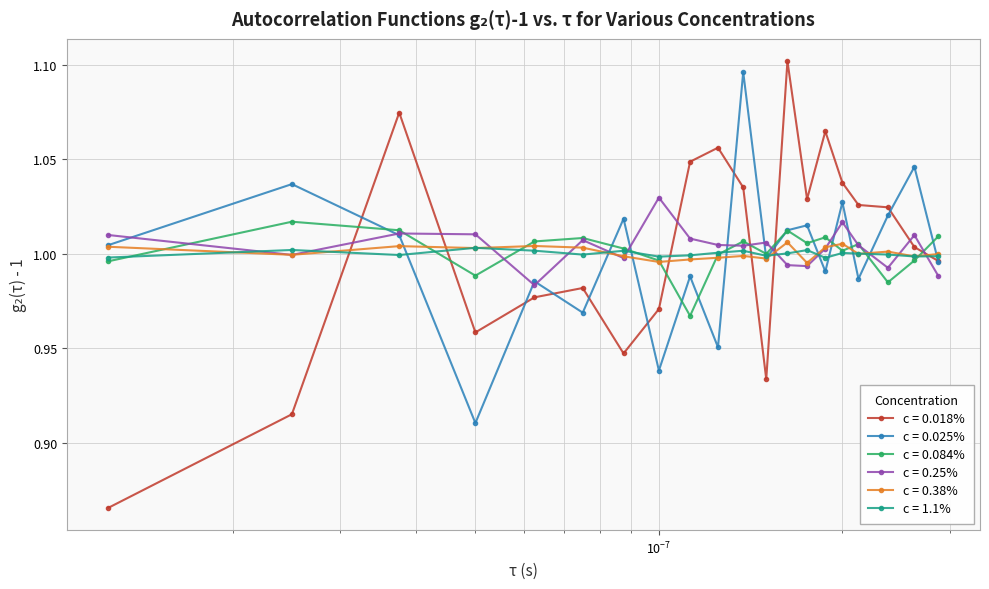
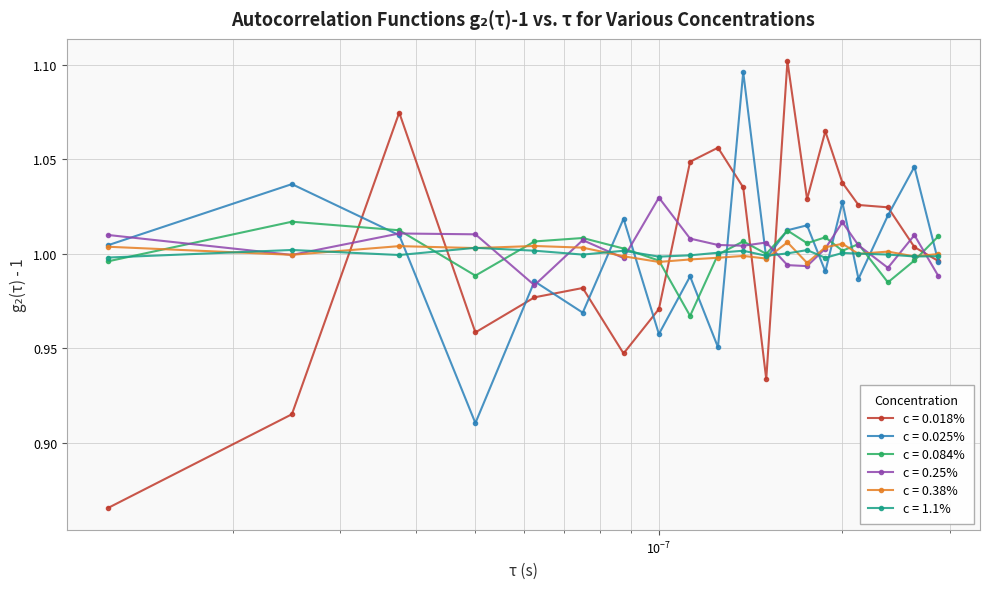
c = 0.025%, 10^-7: 0.938 -> 0.957
